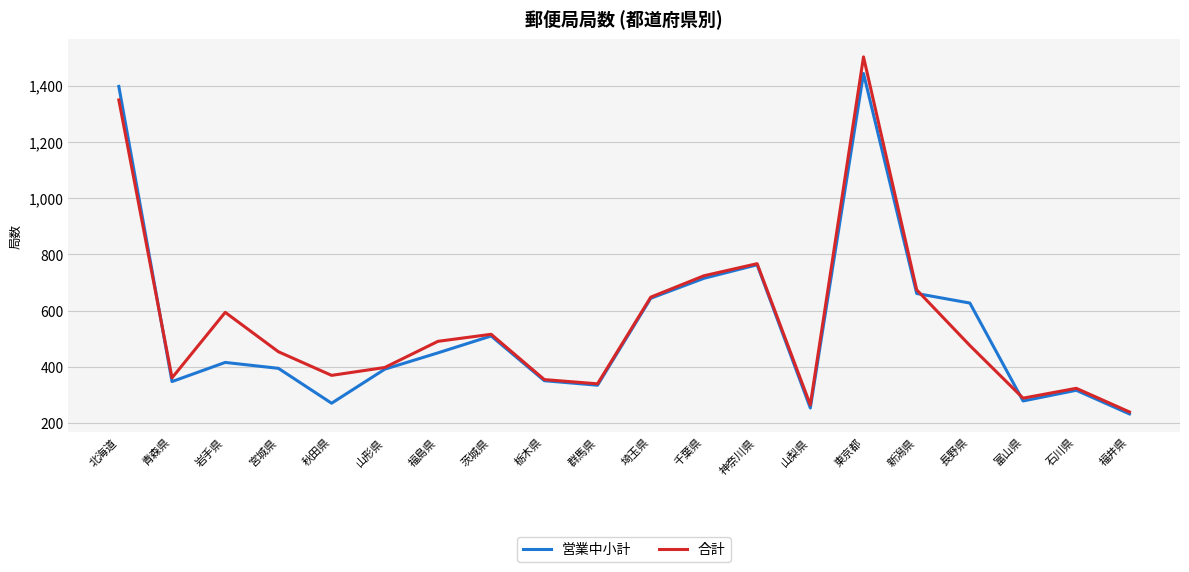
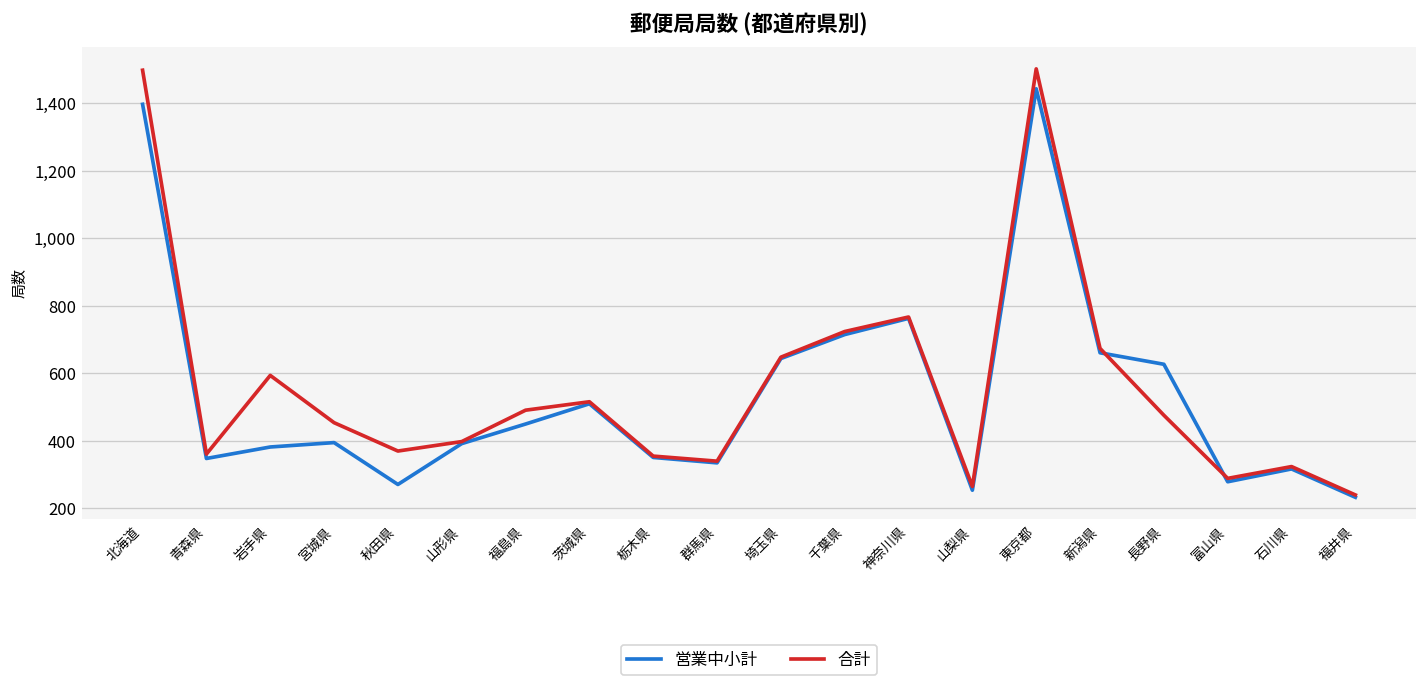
合計, 北海道: 1,350 -> 1,500
営業中小計, 岩手県: 420 -> 380
